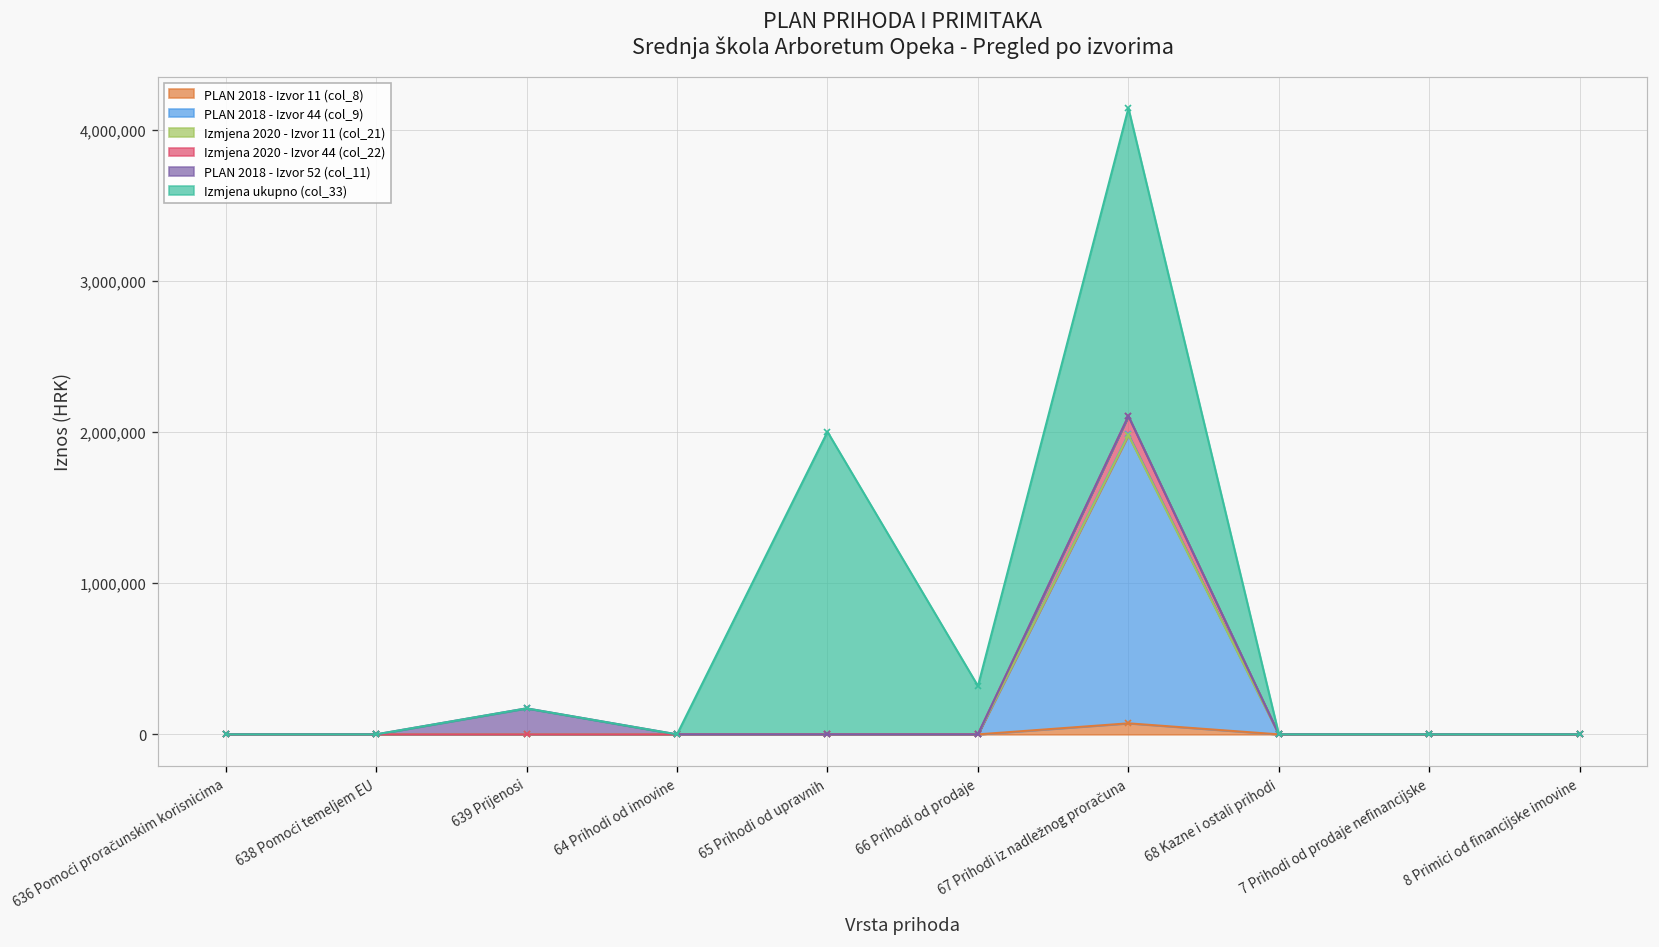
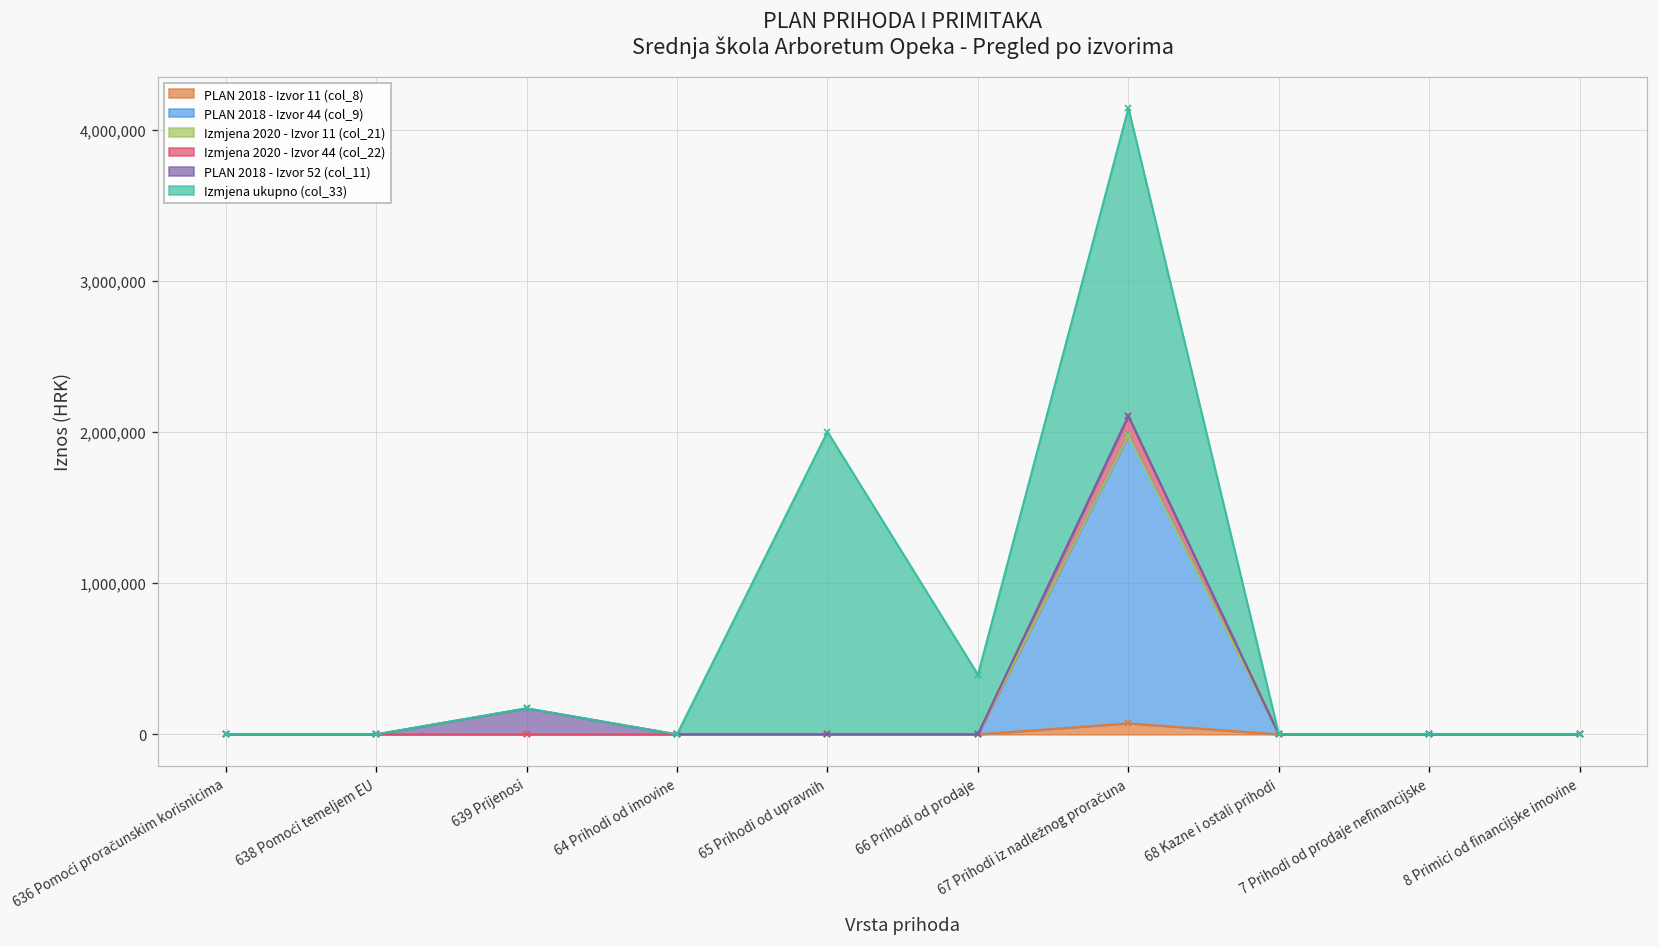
Izmjena ukupno (col_33), 66 Prihodi od prodaje: 320,000 -> 400,000
